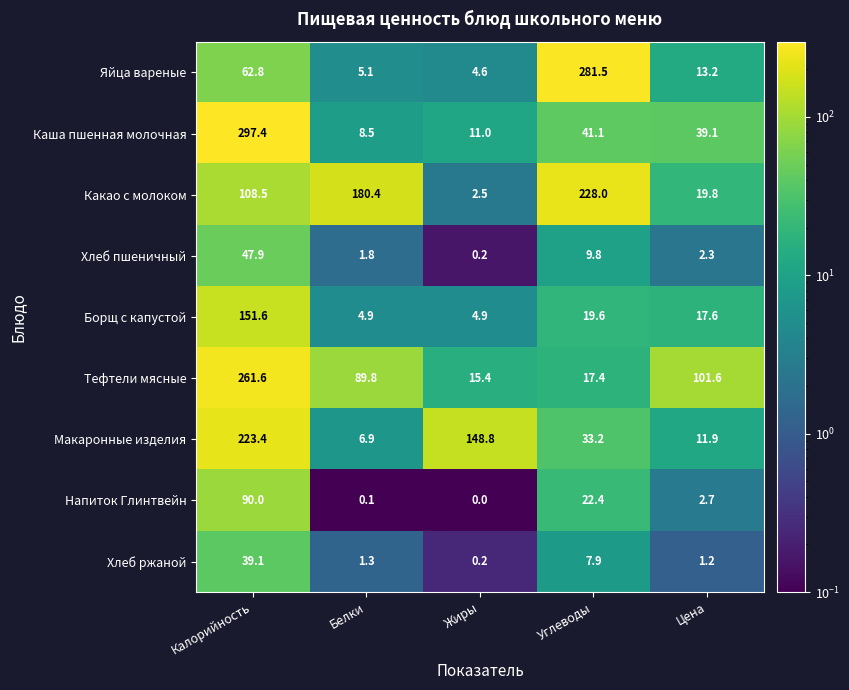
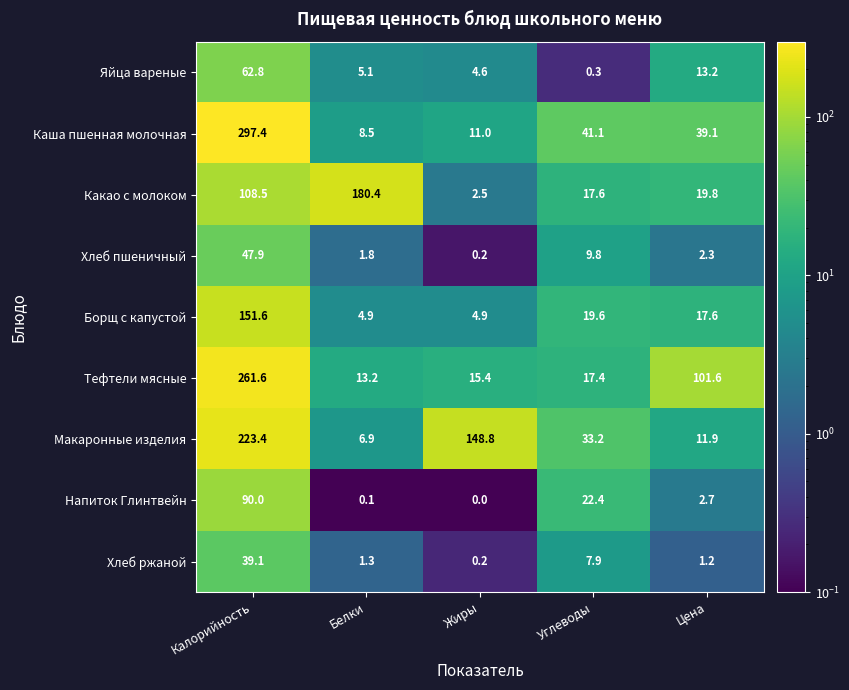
Яйца вареные, Углеводы: 281.5 -> 0.3
Какао с молоком, Углеводы: 228.0 -> 17.6
Тефтели мясные, Белки: 89.8 -> 13.2
